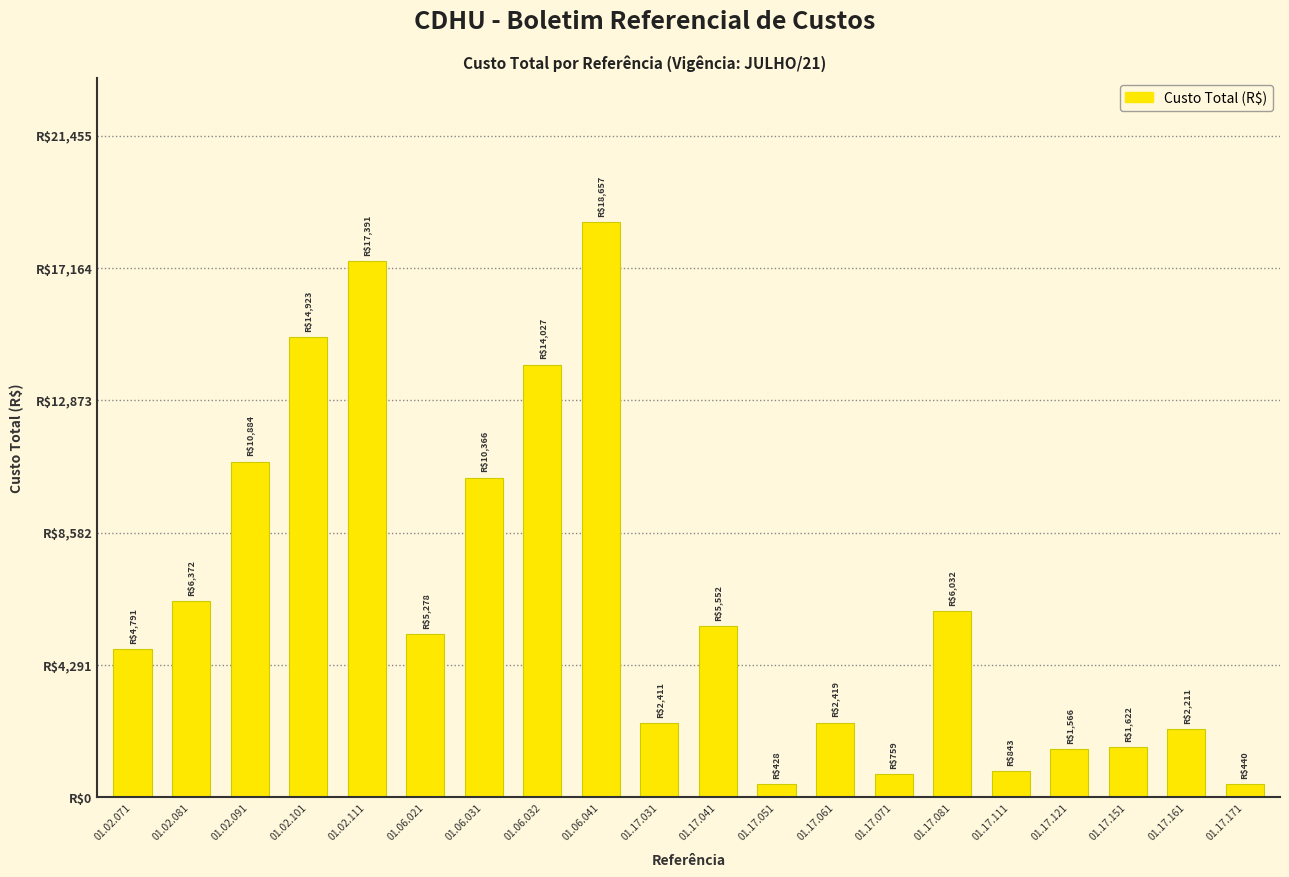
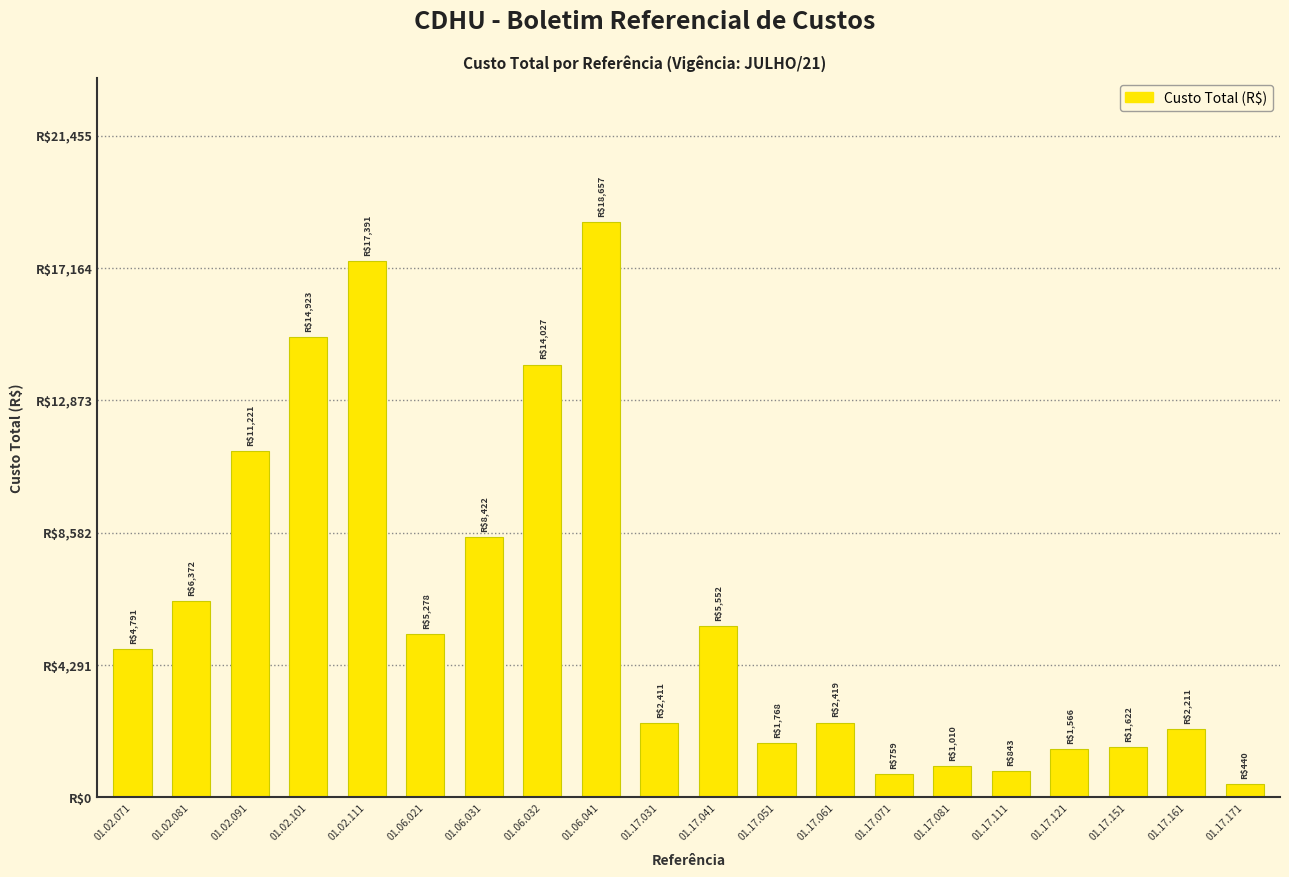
01.02.091: $10,884 -> $11,221
01.06.031: $10,366 -> $8,422
01.17.051: $428 -> $1,768
01.17.081: $6,032 -> $1,010
